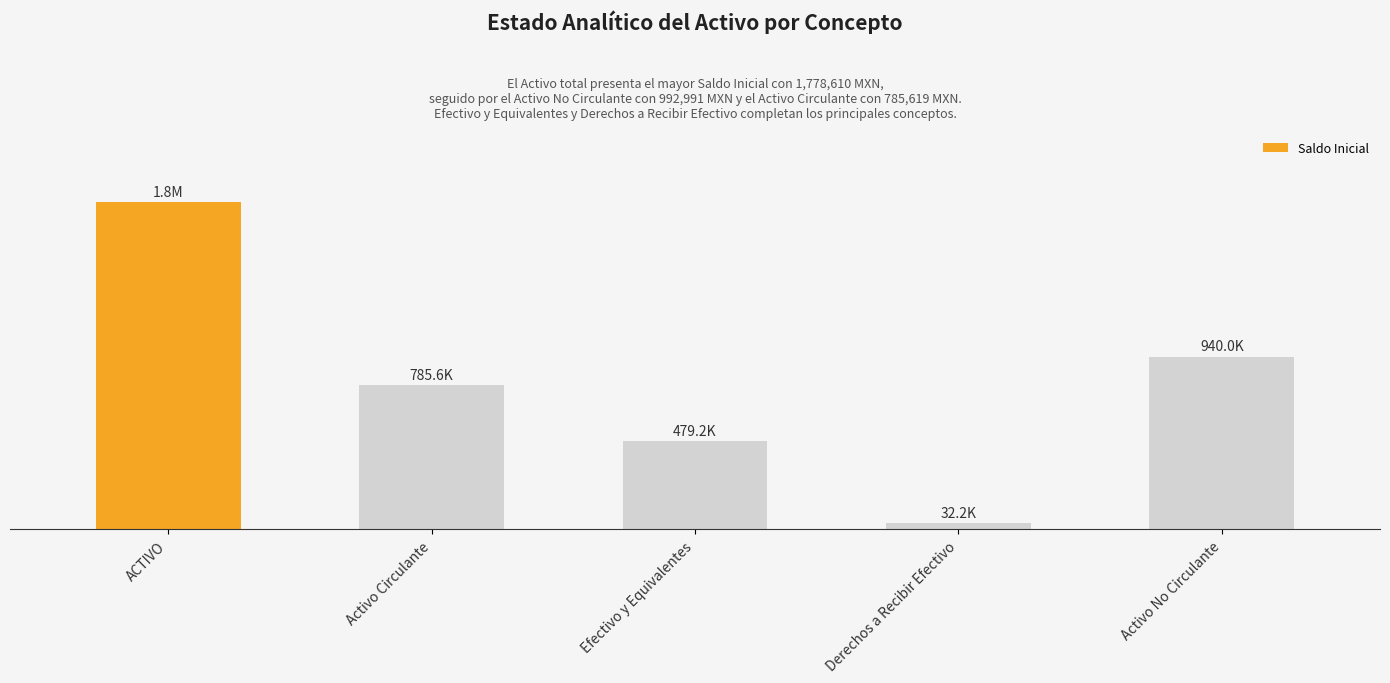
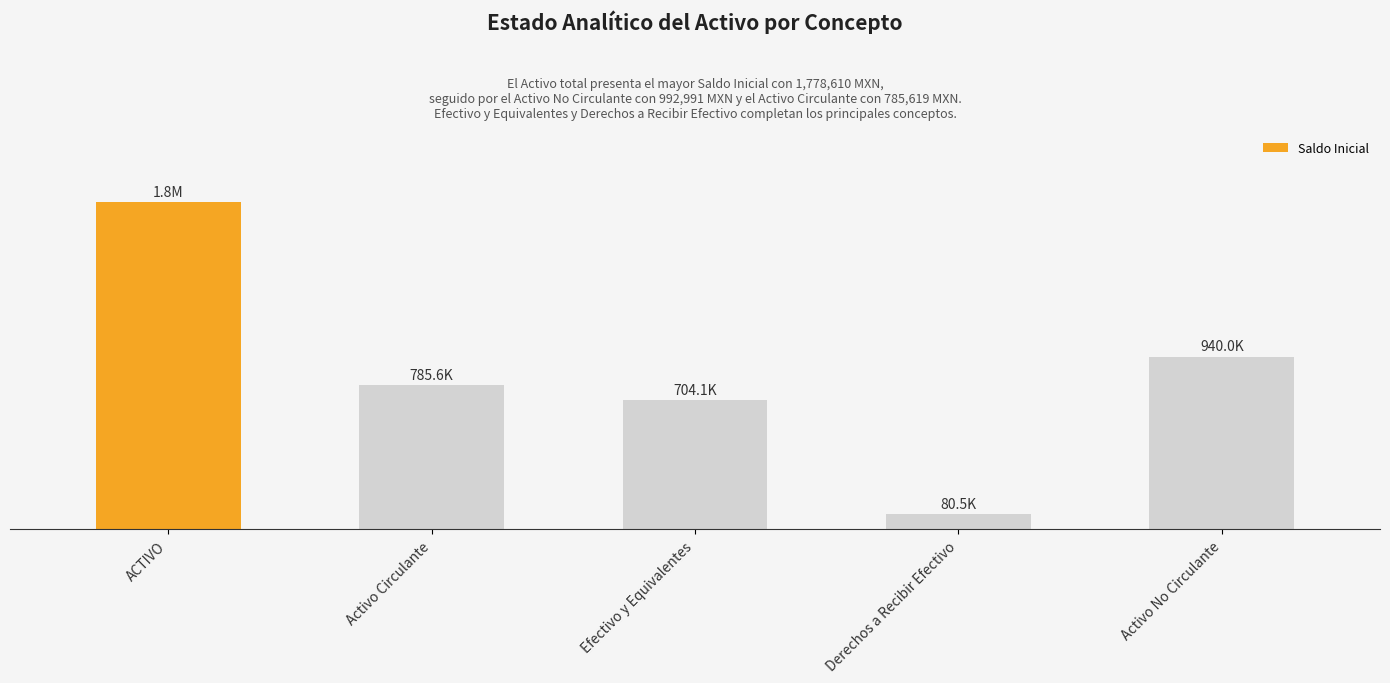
Efectivo y Equivalentes: 479.2K -> 704.1K
Derechos a Recibir Efectivo: 32.2K -> 80.5K
